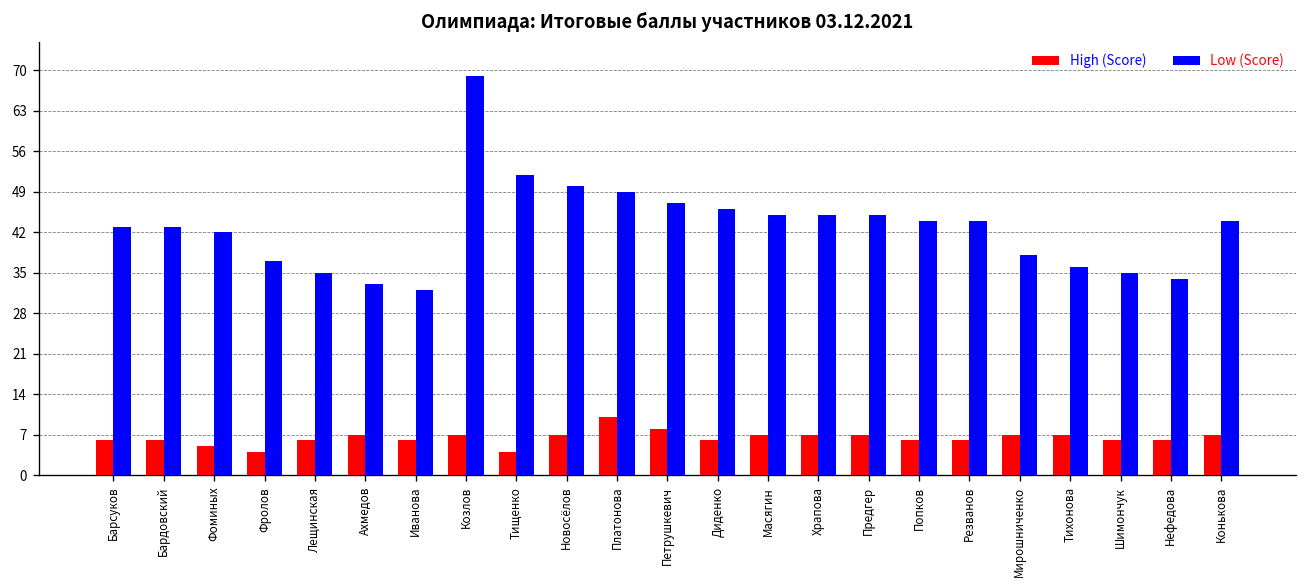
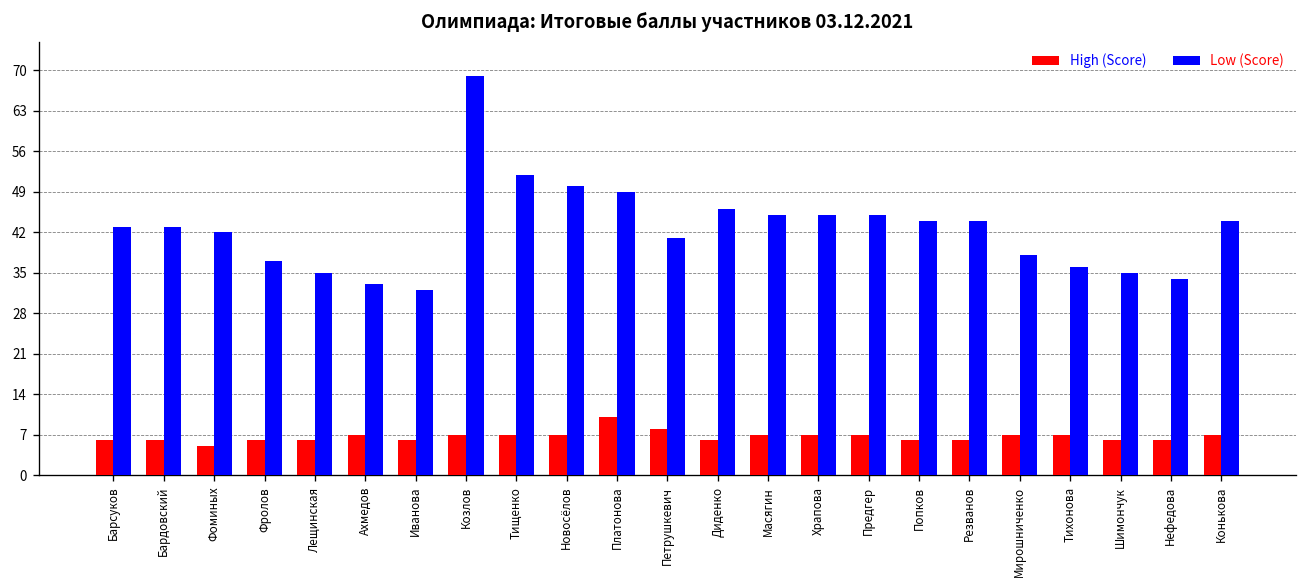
High (Score), Фролов: 4 -> 6
High (Score), Тищенко: 4 -> 7
Low (Score), Петрушкевич: 47 -> 41
